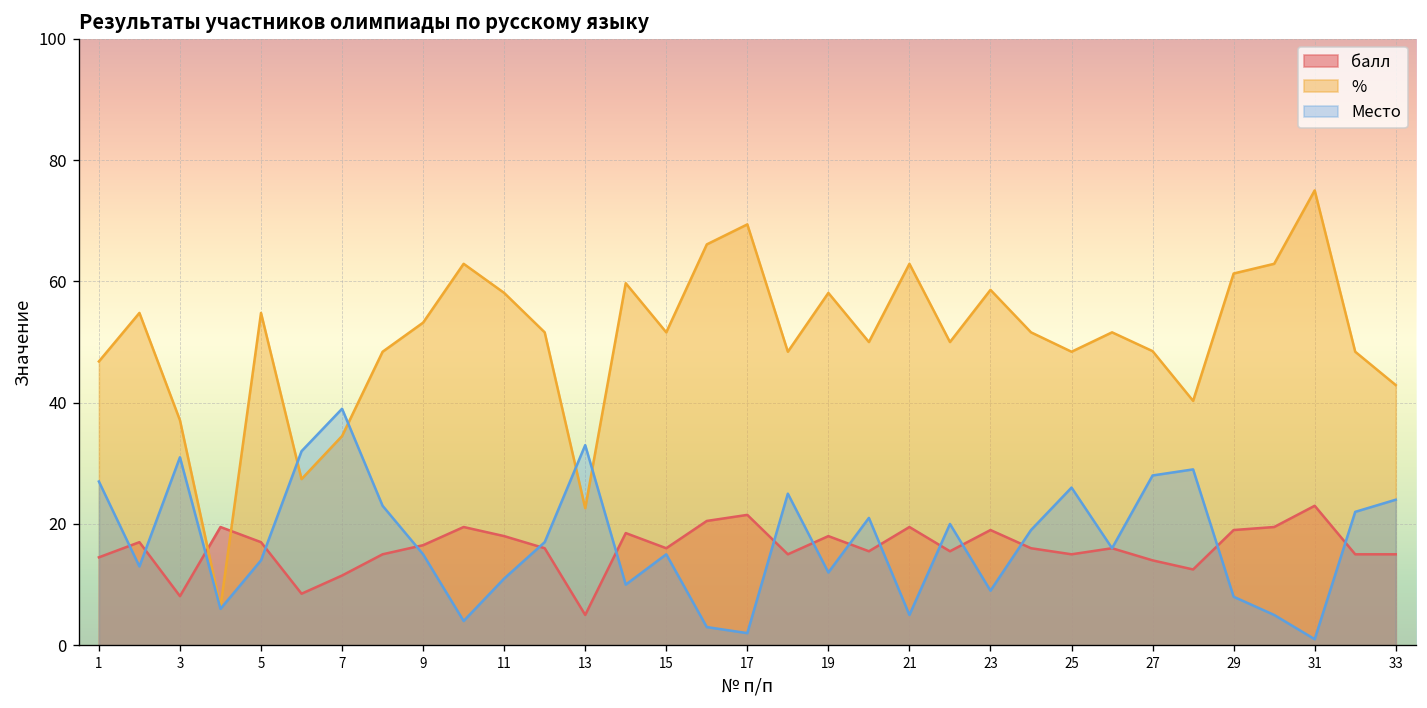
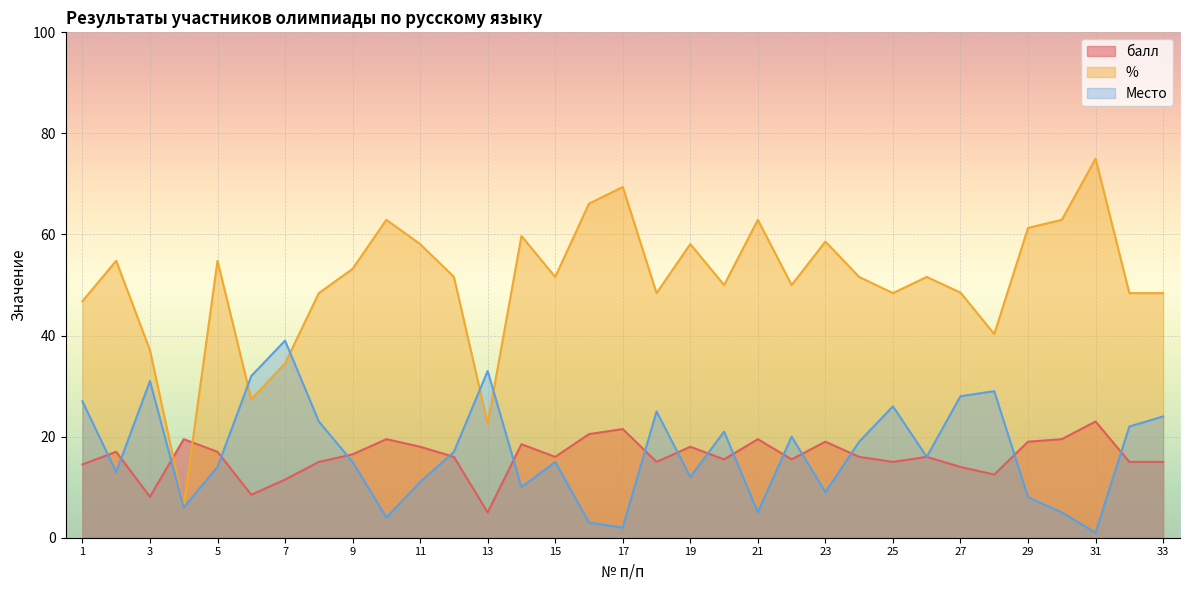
%, 33: 43 -> 48
